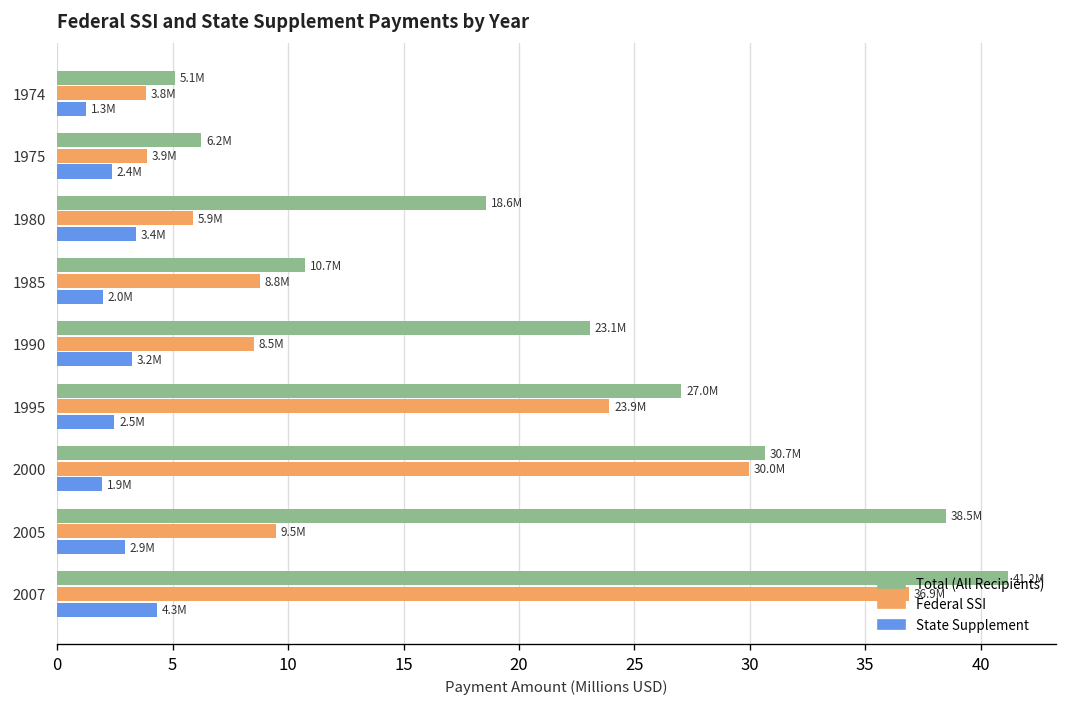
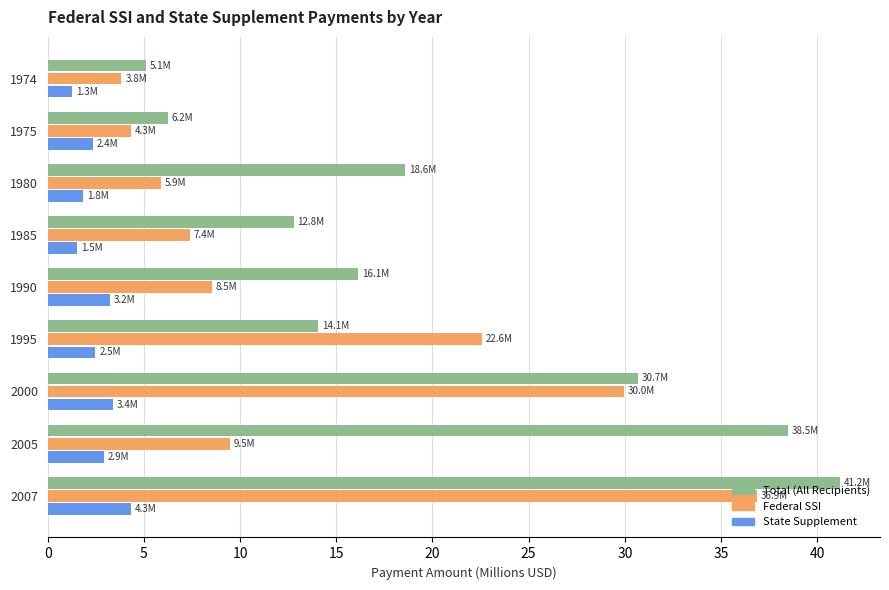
Federal SSI, 1975: 3.9M -> 4.3M
State Supplement, 1980: 3.4M -> 1.8M
Total (All Recipients), 1985: 10.7M -> 12.8M
Federal SSI, 1985: 8.8M -> 7.4M
State Supplement, 1985: 2.0M -> 1.5M
Total (All Recipients), 1990: 23.1M -> 16.1M
Total (All Recipients), 1995: 27.0M -> 14.1M
Federal SSI, 1995: 23.9M -> 22.6M
State Supplement, 2000: 1.9M -> 3.4M
